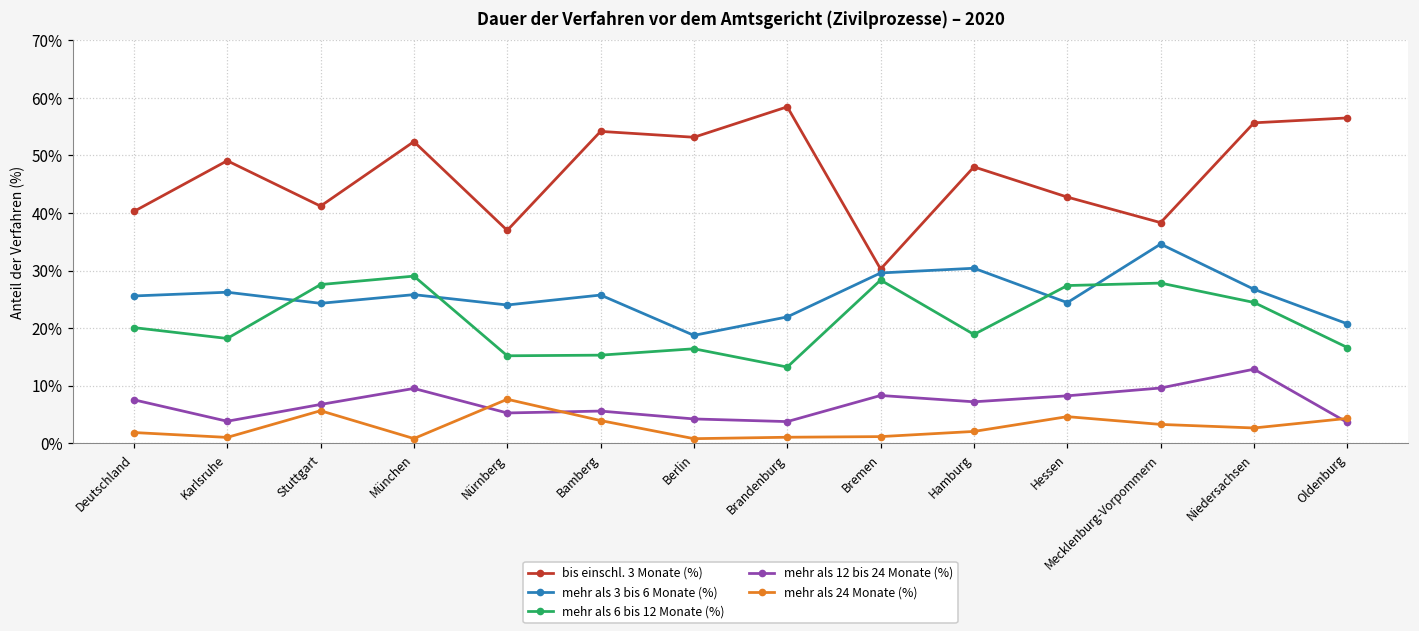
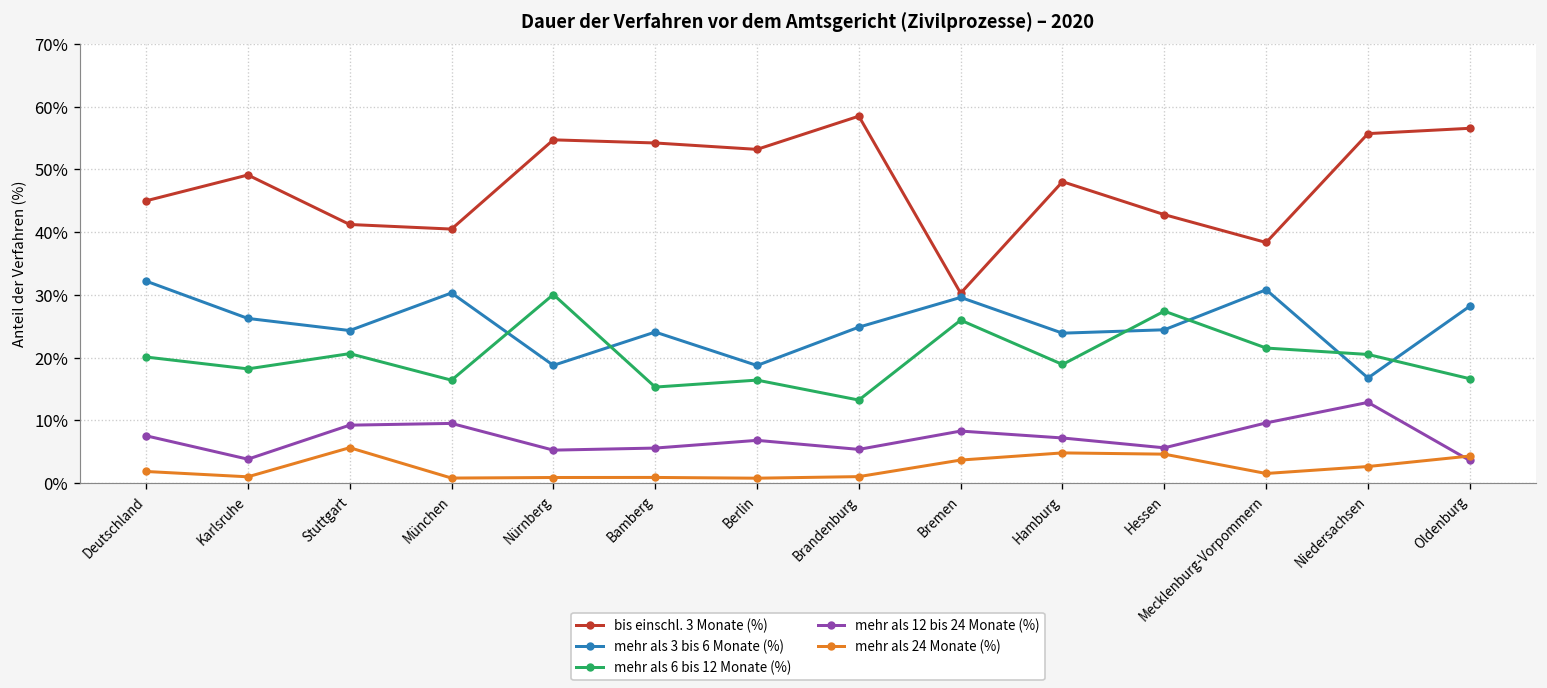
bis einschl. 3 Monate (%), Deutschland: 40% -> 45%
mehr als 3 bis 6 Monate (%), Deutschland: 26% -> 32%
mehr als 6 bis 12 Monate (%), Stuttgart: 28% -> 21%
mehr als 12 bis 24 Monate (%), Stuttgart: 7% -> 9%
bis einschl. 3 Monate (%), München: 52% -> 40%
mehr als 3 bis 6 Monate (%), München: 26% -> 30%
mehr als 6 bis 12 Monate (%), München: 29% -> 16%
bis einschl. 3 Monate (%), Nürnberg: 37% -> 55%
mehr als 3 bis 6 Monate (%), Nürnberg: 24% -> 19%
mehr als 6 bis 12 Monate (%), Nürnberg: 15% -> 30%
mehr als 24 Monate (%), Nürnberg: 8% -> 1%
mehr als 3 bis 6 Monate (%), Bamberg: 26% -> 24%
mehr als 24 Monate (%), Bamberg: 4% -> 1%
mehr als 12 bis 24 Monate (%), Berlin: 4% -> 7%
mehr als 3 bis 6 Monate (%), Brandenburg: 22% -> 25%
mehr als 12 bis 24 Monate (%), Brandenburg: 4% -> 5%
mehr als 6 bis 12 Monate (%), Bremen: 28% -> 26%
mehr als 24 Monate (%), Bremen: 1% -> 4%
mehr als 3 bis 6 Monate (%), Hamburg: 30% -> 24%
mehr als 24 Monate (%), Hamburg: 2% -> 5%
mehr als 12 bis 24 Monate (%), Hessen: 8% -> 6%
mehr als 3 bis 6 Monate (%), Mecklenburg-Vorpommern: 35% -> 31%
mehr als 6 bis 12 Monate (%), Mecklenburg-Vorpommern: 28% -> 22%
mehr als 24 Monate (%), Mecklenburg-Vorpommern: 3% -> 2%
mehr als 3 bis 6 Monate (%), Niedersachsen: 27% -> 17%
mehr als 6 bis 12 Monate (%), Niedersachsen: 24% -> 20%
mehr als 3 bis 6 Monate (%), Oldenburg: 21% -> 28%
